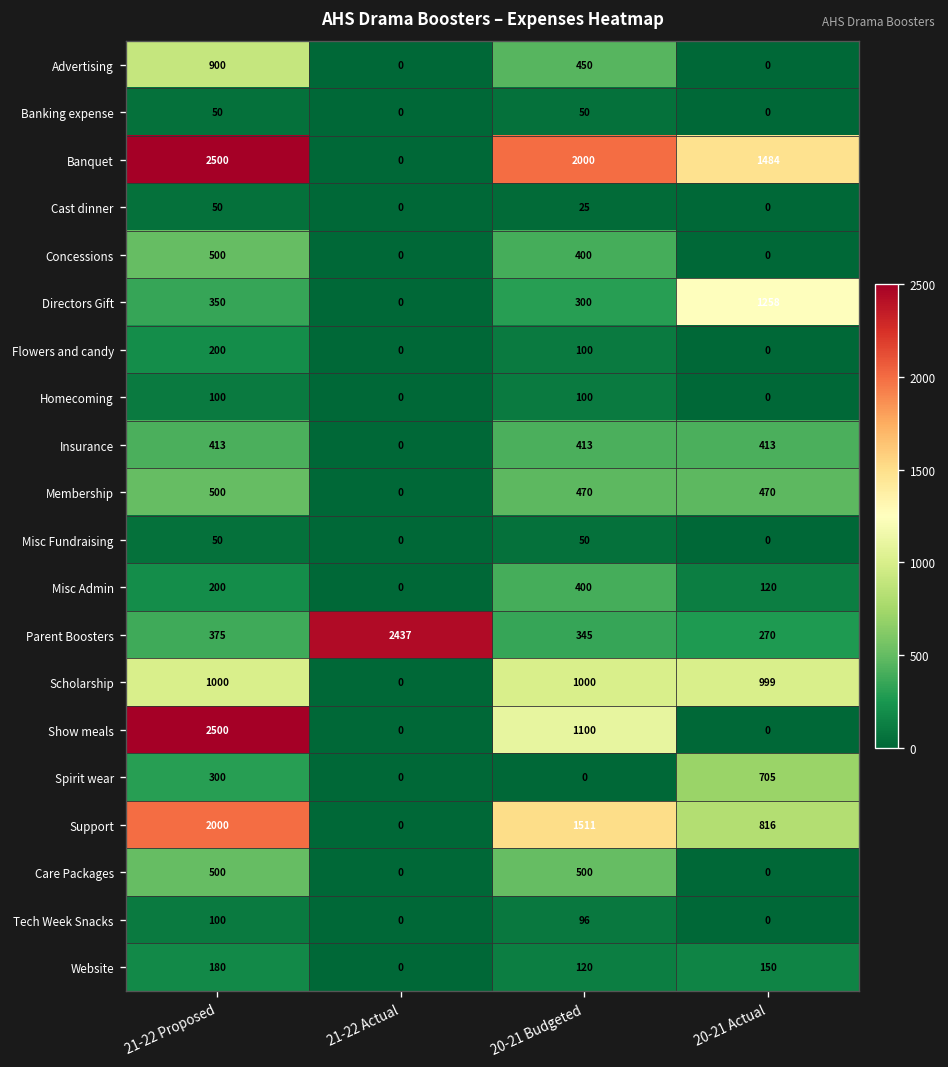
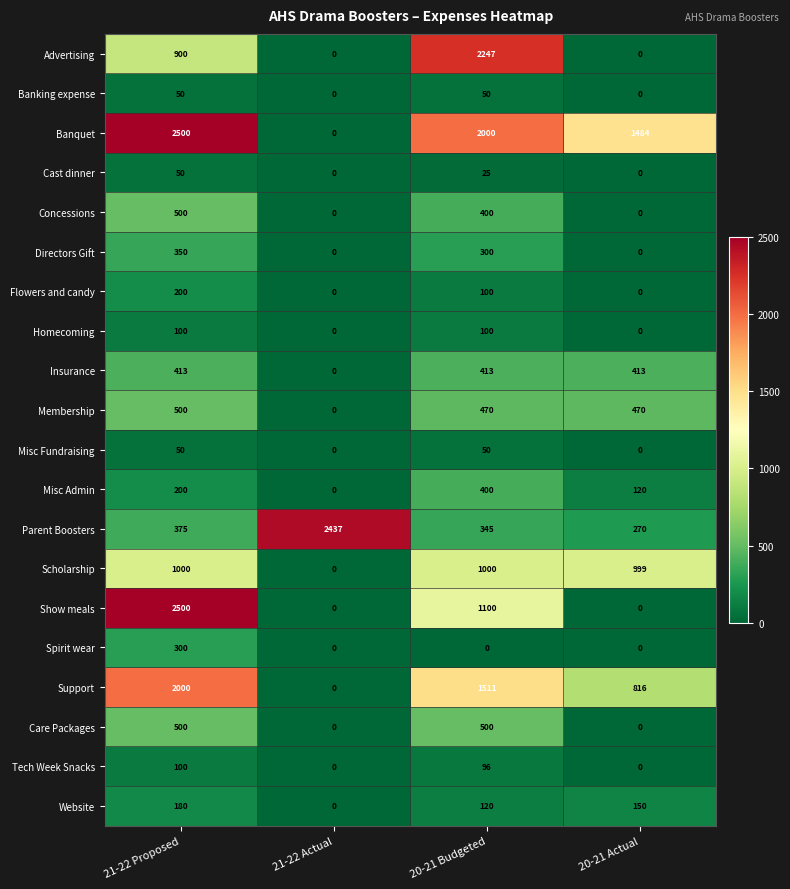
Advertising, 20-21 Budgeted: 450 -> 2247
Directors Gift, 20-21 Actual: 1258 -> 0
Spirit wear, 20-21 Actual: 705 -> 0
